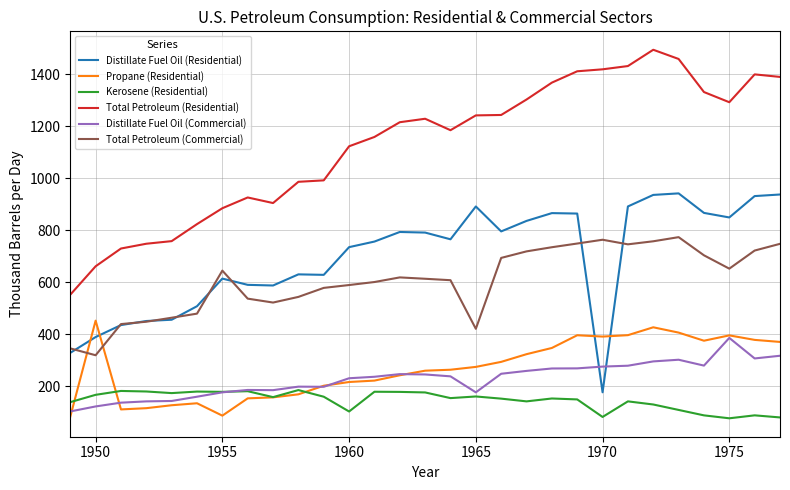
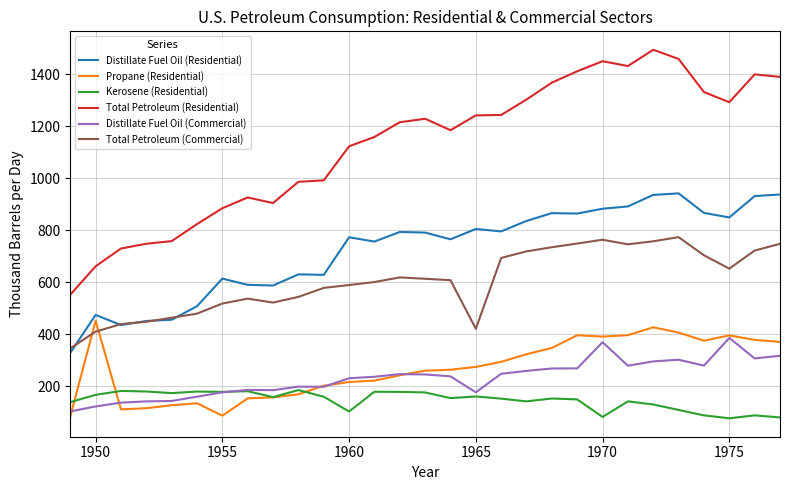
Distillate Fuel Oil (Residential), 1950: 390 -> 480
Total Petroleum (Commercial), 1950: 320 -> 410
Total Petroleum (Commercial), 1955: 650 -> 520
Distillate Fuel Oil (Residential), 1960: 740 -> 770
Distillate Fuel Oil (Residential), 1965: 890 -> 810
Distillate Fuel Oil (Residential), 1970: 180 -> 880
Total Petroleum (Residential), 1970: 1420 -> 1450
Distillate Fuel Oil (Commercial), 1970: 280 -> 370
